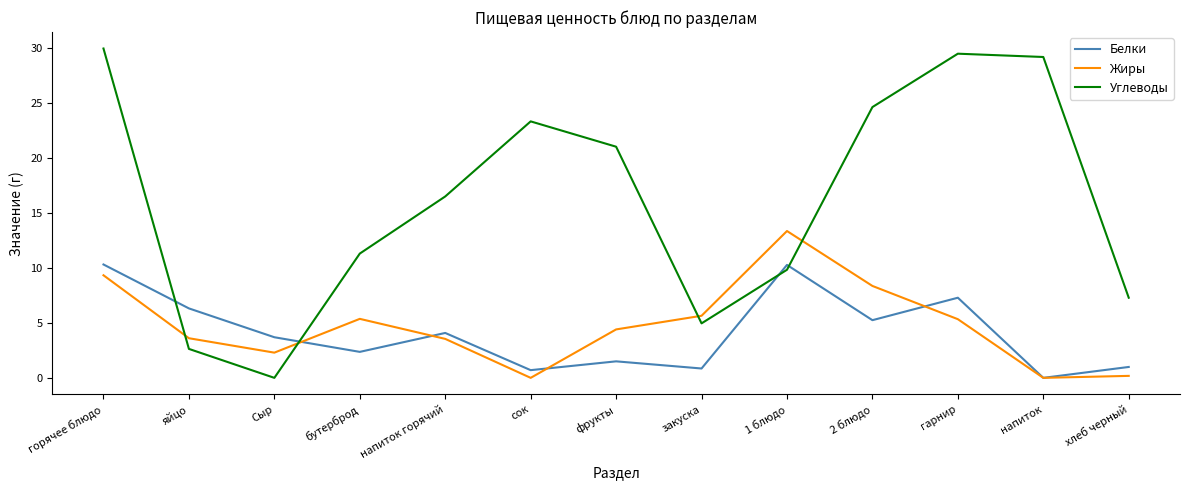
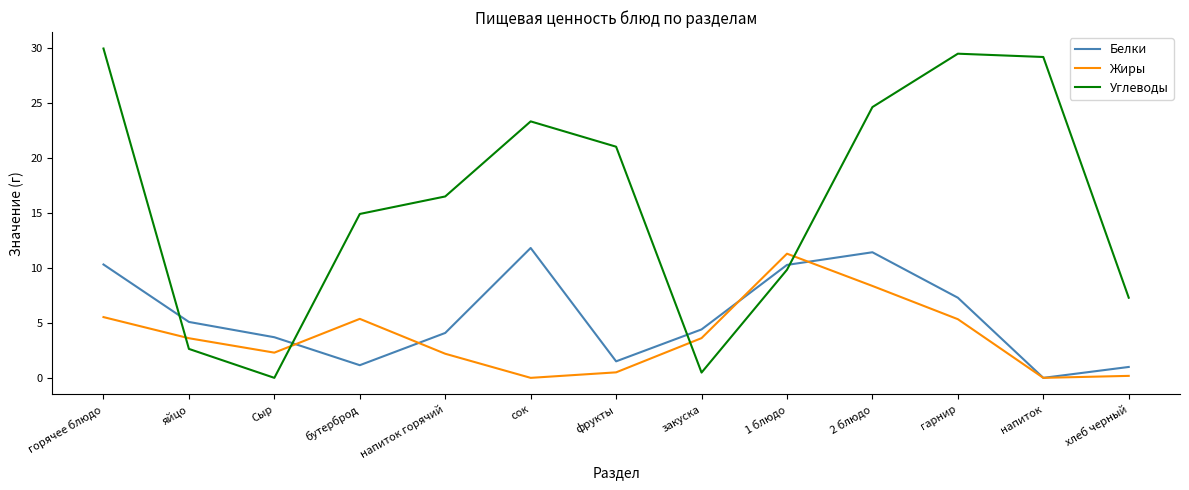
Жиры, горячее блюдо: 9.3 -> 5.5
Белки, яйцо: 6.3 -> 5.1
Белки, бутерброд: 2.4 -> 1.2
Углеводы, бутерброд: 11.3 -> 14.9
Жиры, напиток горячий: 3.5 -> 2.2
Белки, сок: 0.7 -> 11.8
Жиры, фрукты: 4.4 -> 0.5
Белки, закуска: 0.9 -> 4.4
Жиры, закуска: 5.6 -> 3.6
Углеводы, закуска: 5.0 -> 0.5
Жиры, 1 блюдо: 13.3 -> 11.3
Белки, 2 блюдо: 5.2 -> 11.4
